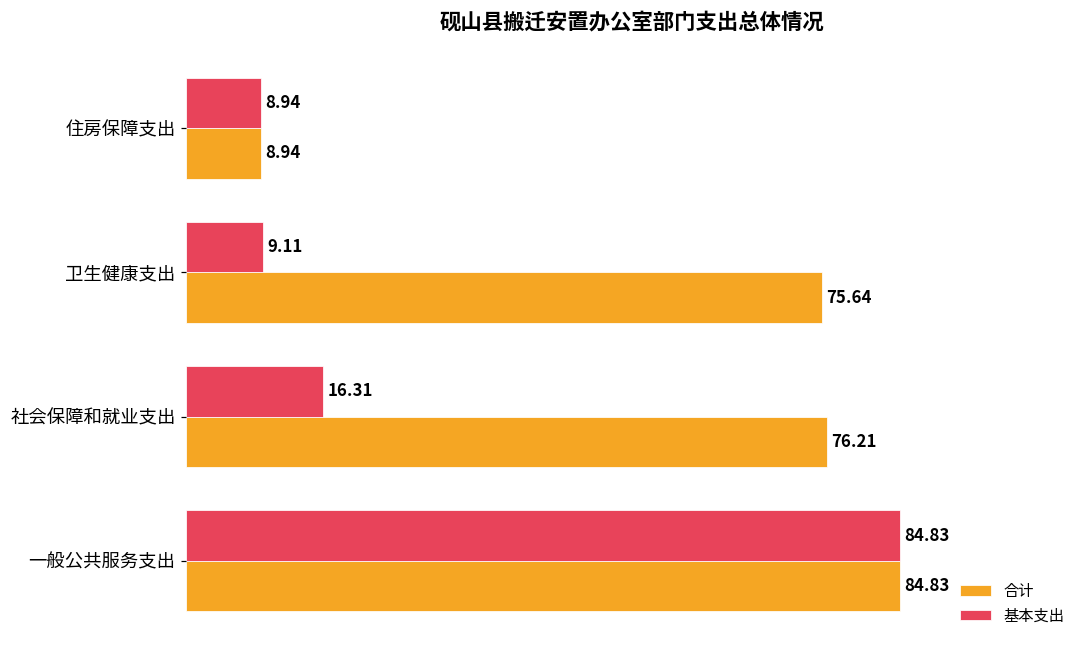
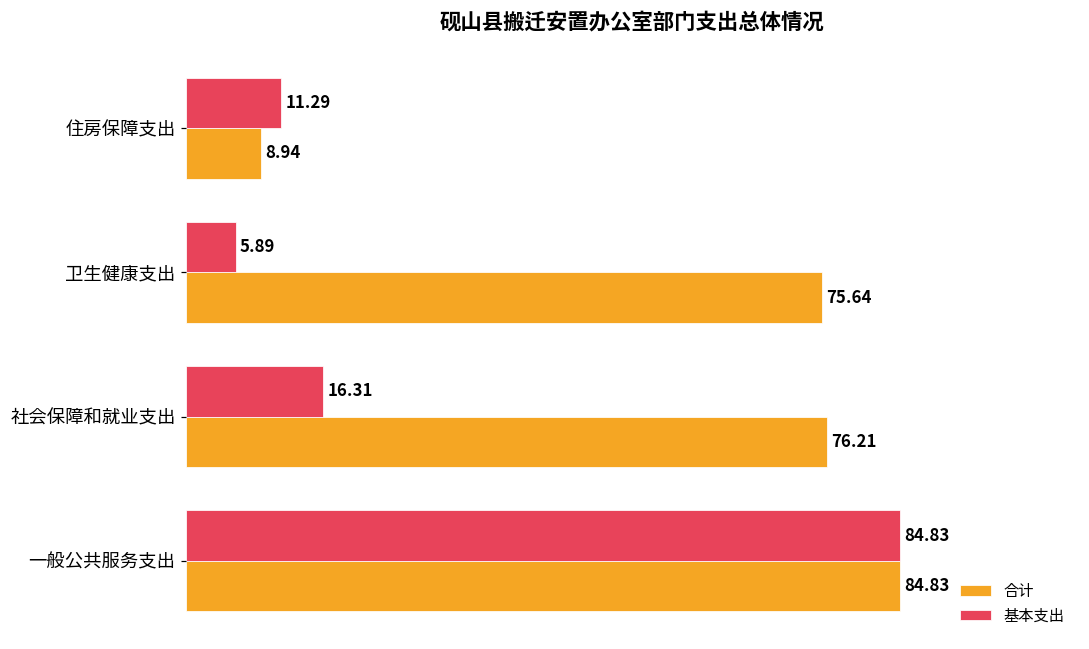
基本支出, 住房保障支出: 8.94 -> 11.29
基本支出, 卫生健康支出: 9.11 -> 5.89
